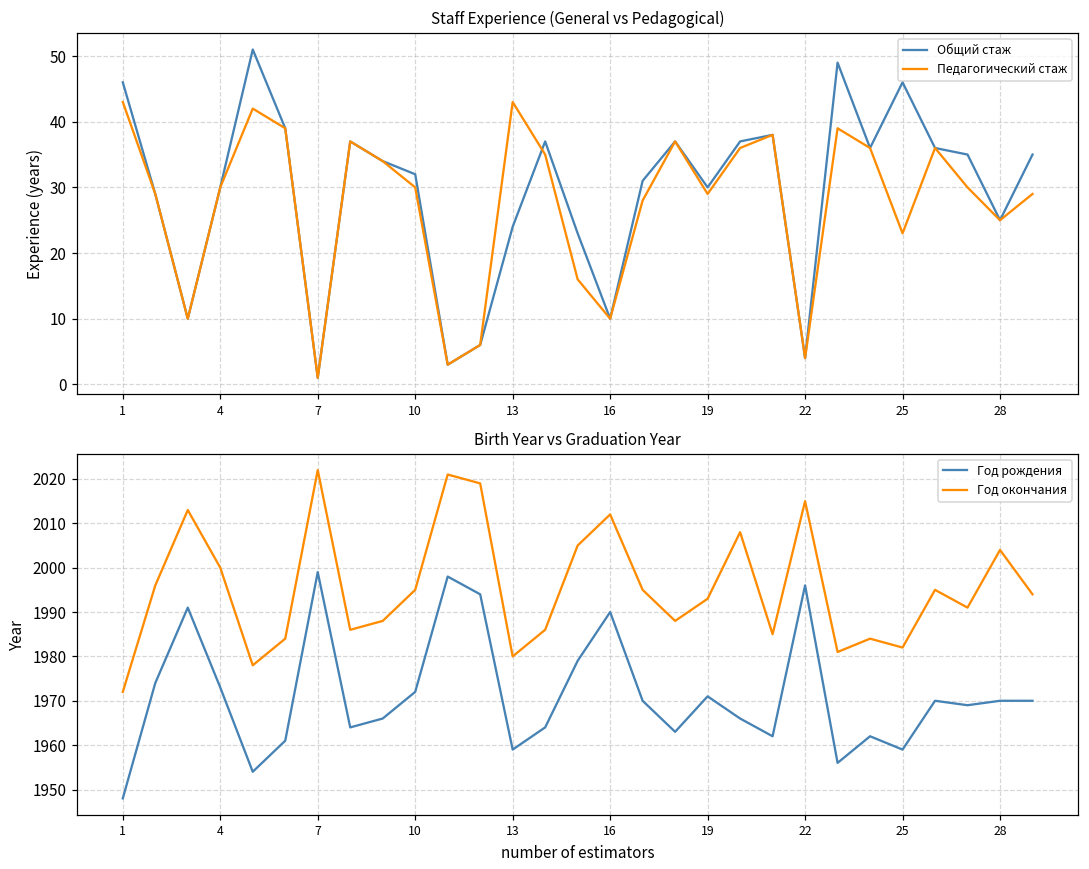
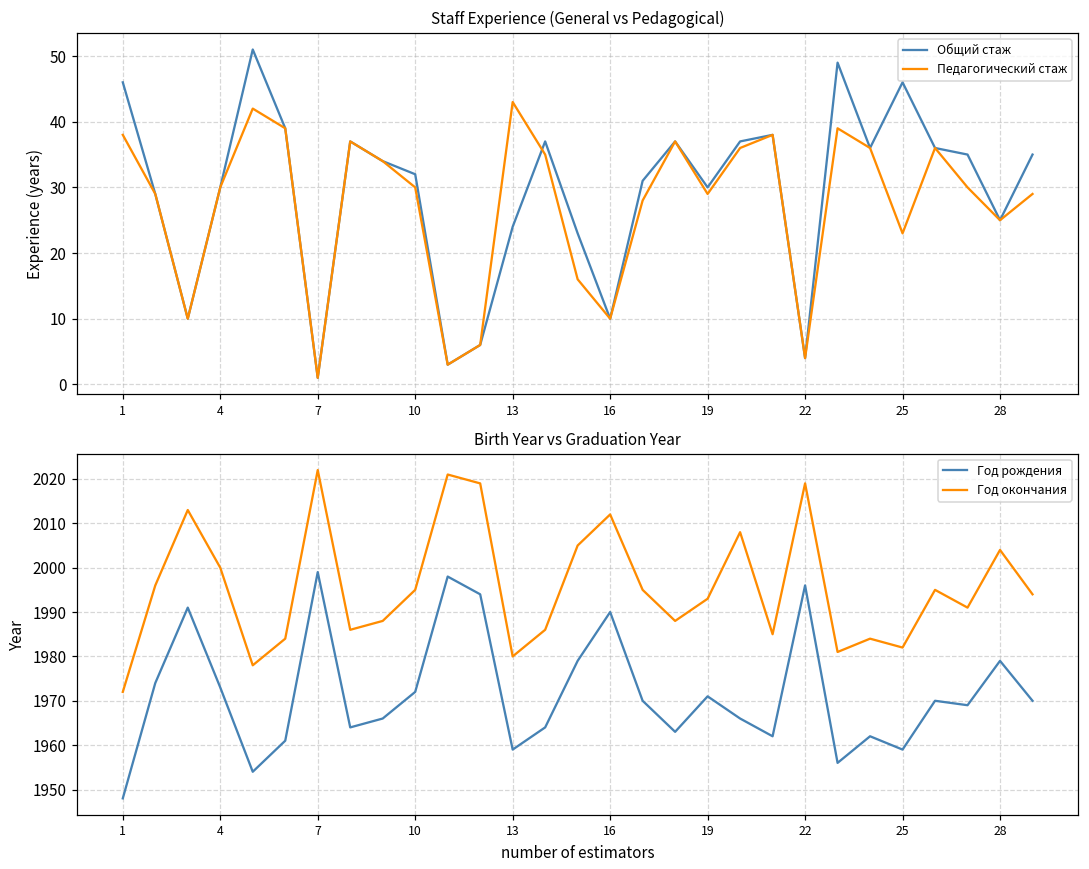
Staff Experience (General vs Pedagogical), Педагогический стаж, 1: 43 -> 38
Birth Year vs Graduation Year, Год окончания, 22: 2015 -> 2019
Birth Year vs Graduation Year, Год рождения, 28: 1970 -> 1979
